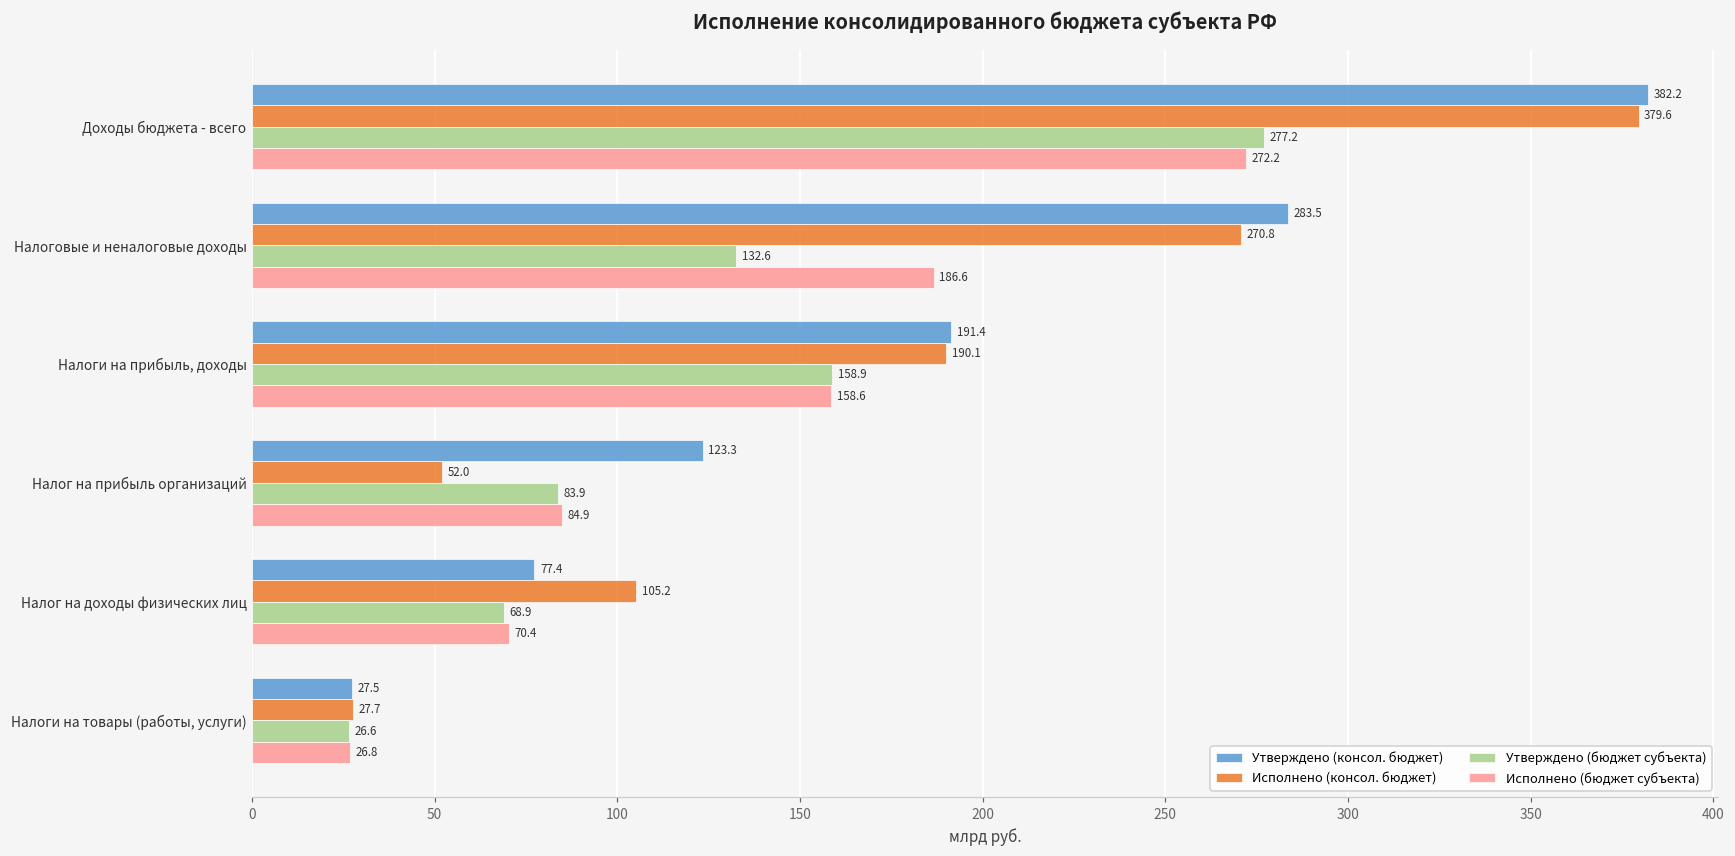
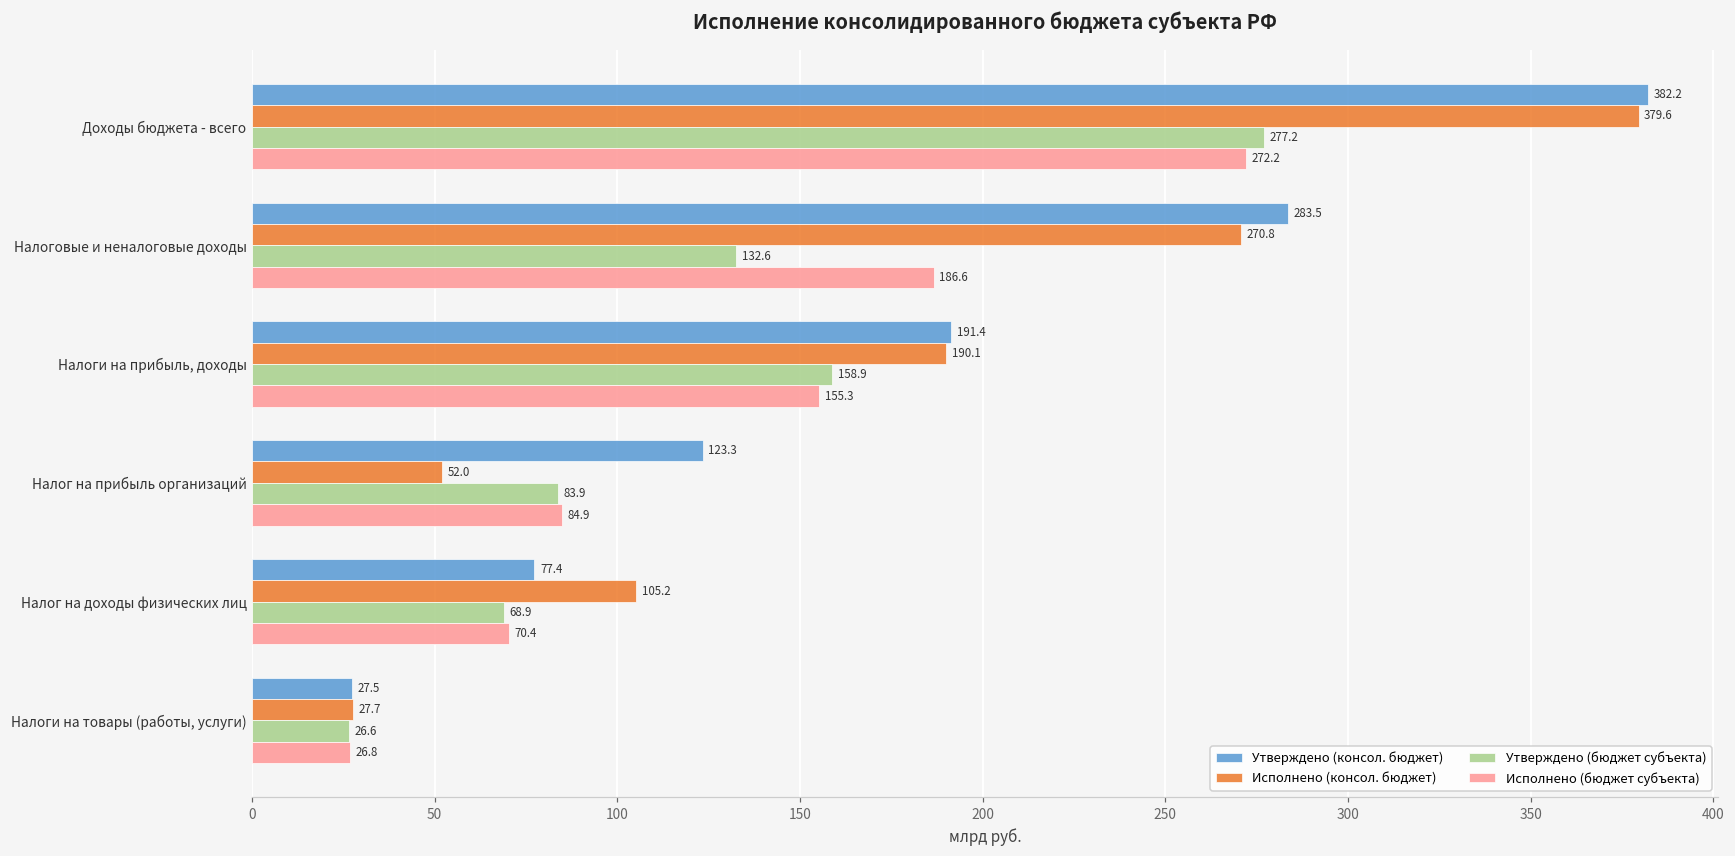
Исполнено (бюджет субъекта), Налоги на прибыль, доходы: 158.6 -> 155.3
